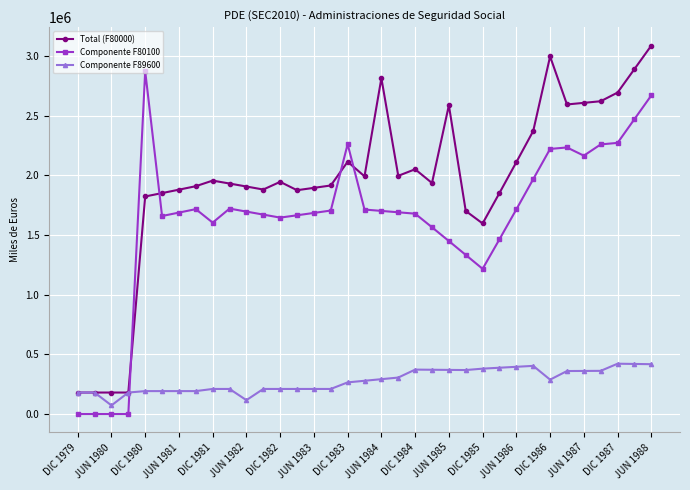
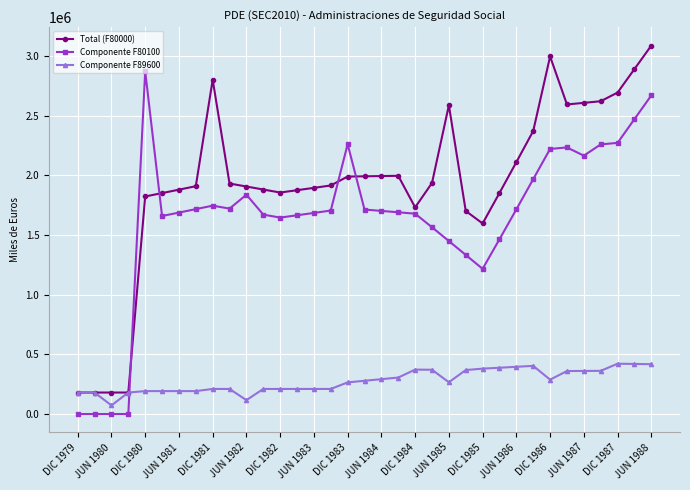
Total (F80000), DIC 1981: 1960000 -> 2800000
Componente F80100, DIC 1981: 1600000 -> 1750000
Componente F80100, JUN 1982: 1700000 -> 1840000
Total (F80000), DIC 1982: 1940000 -> 1860000
Total (F80000), DIC 1983: 2110000 -> 1990000
Total (F80000), JUN 1984: 2810000 -> 1990000
Total (F80000), DIC 1984: 2050000 -> 1730000
Componente F89600, JUN 1985: 370000 -> 270000
